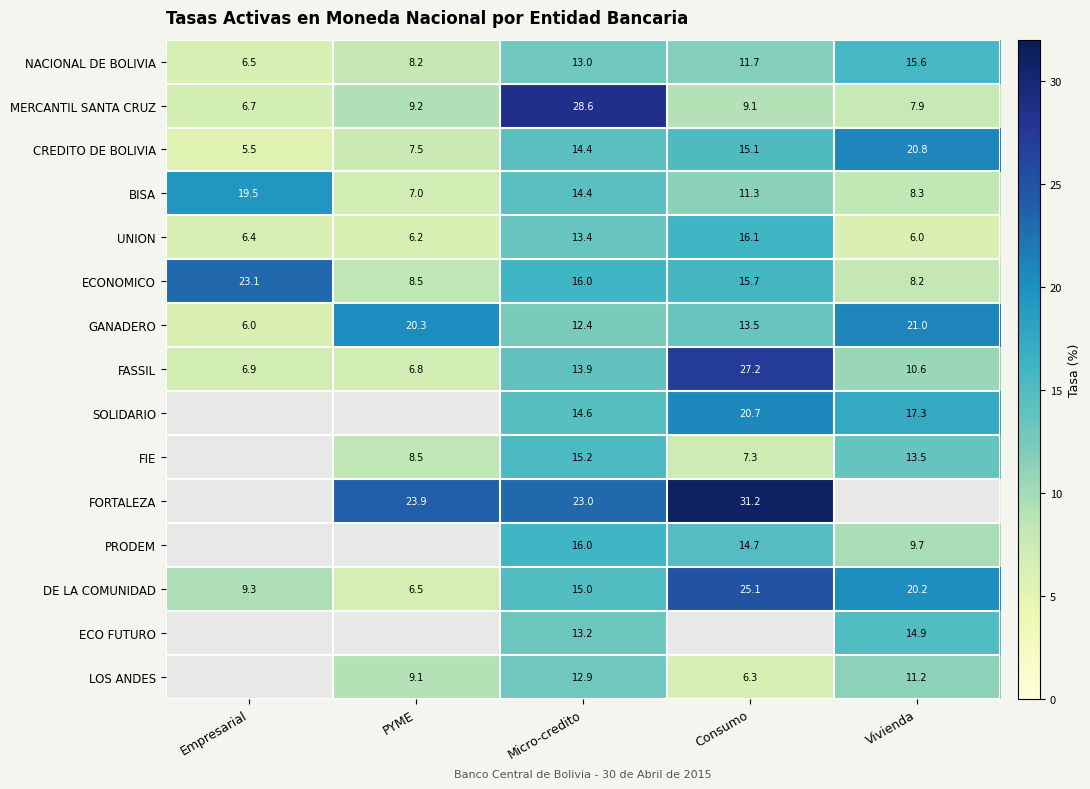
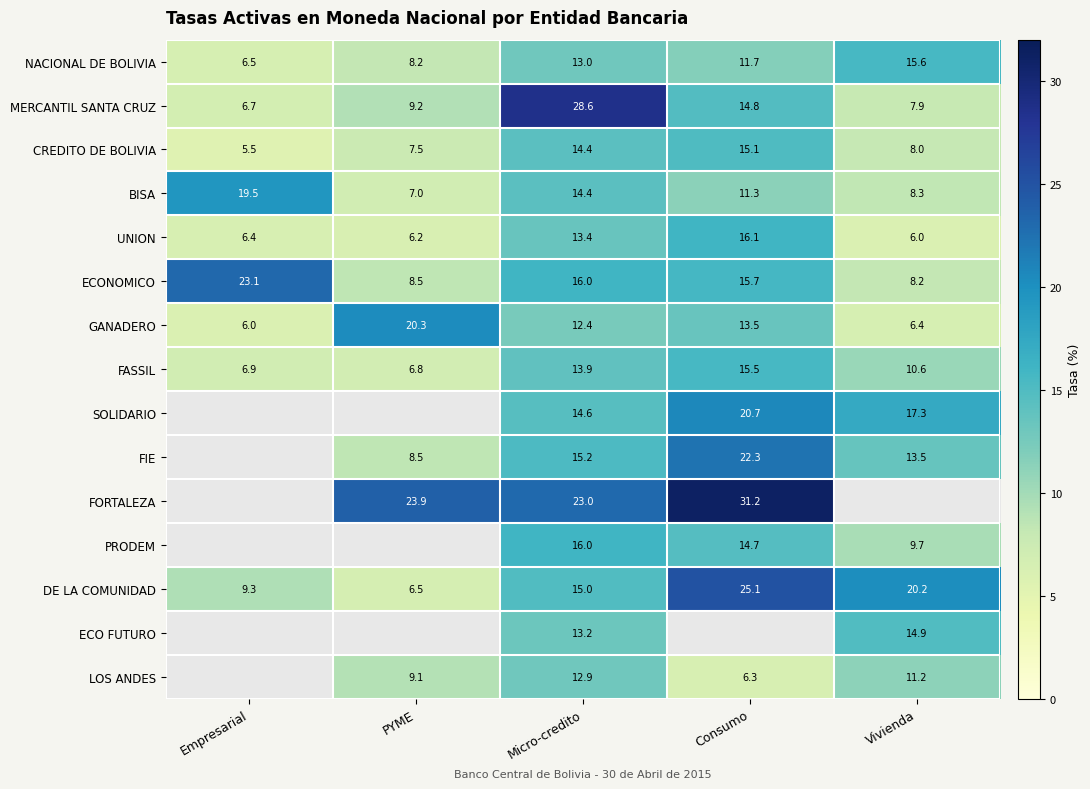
MERCANTIL SANTA CRUZ, Consumo: 9.1 -> 14.8
CREDITO DE BOLIVIA, Vivienda: 20.8 -> 8.0
GANADERO, Vivienda: 21.0 -> 6.4
FASSIL, Consumo: 27.2 -> 15.5
FIE, Consumo: 7.3 -> 22.3
